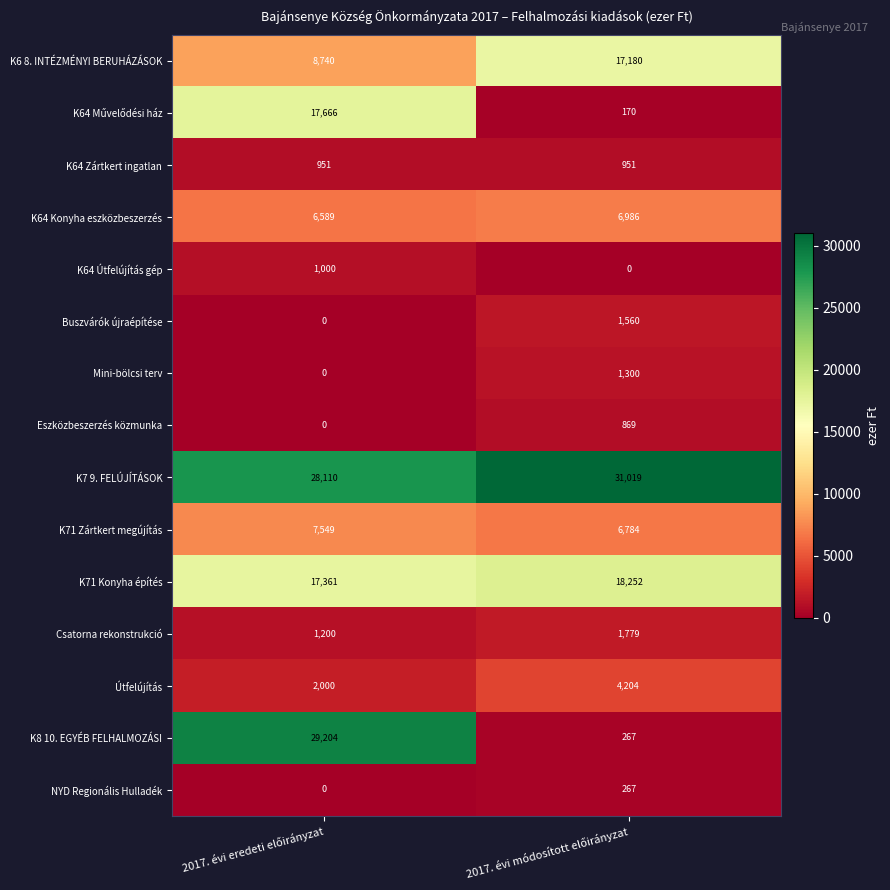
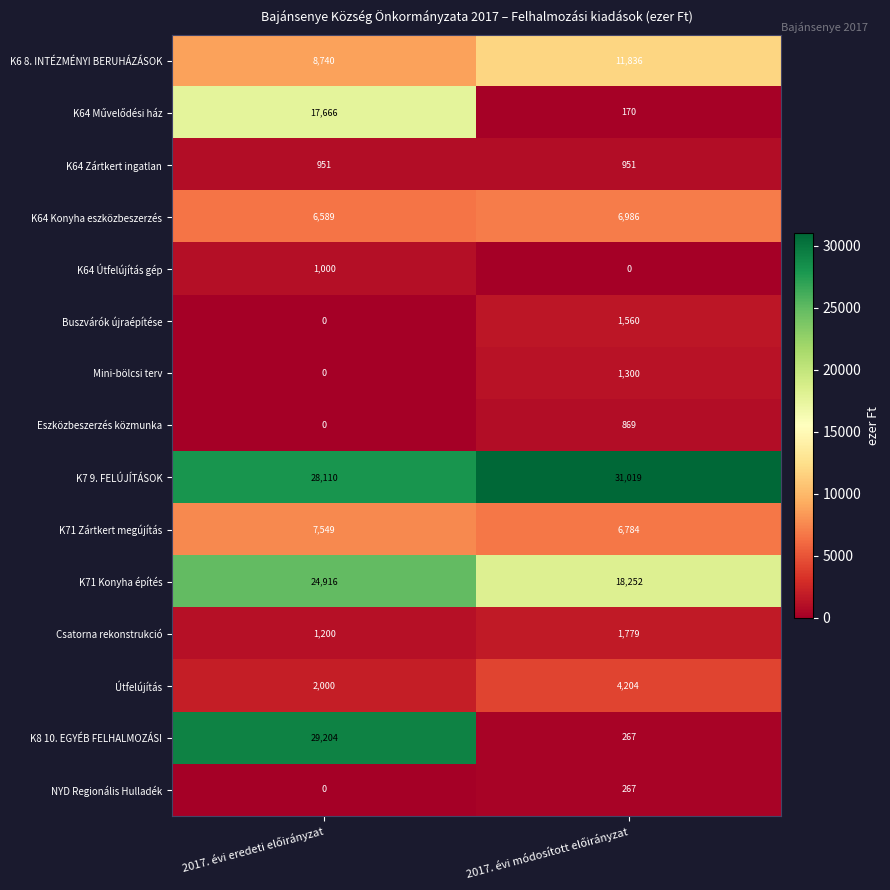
K6 8. INTÉZMÉNYI BERUHÁZÁSOK, 2017. évi módosított előirányzat: 17,180 -> 11,836
K71 Konyha építés, 2017. évi eredeti előirányzat: 17,361 -> 24,916
